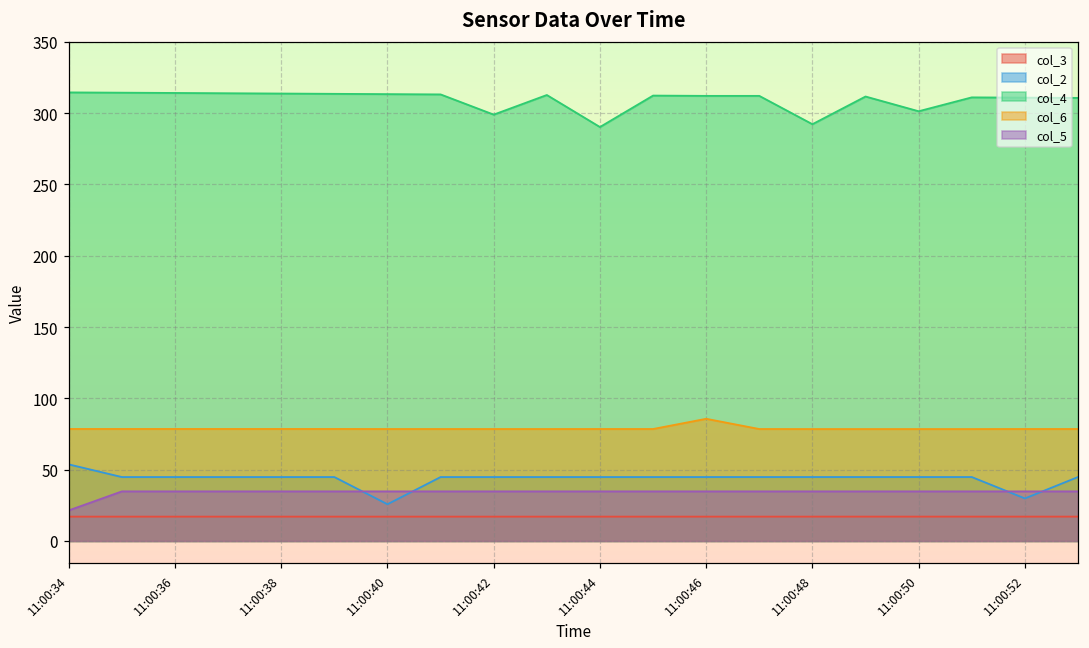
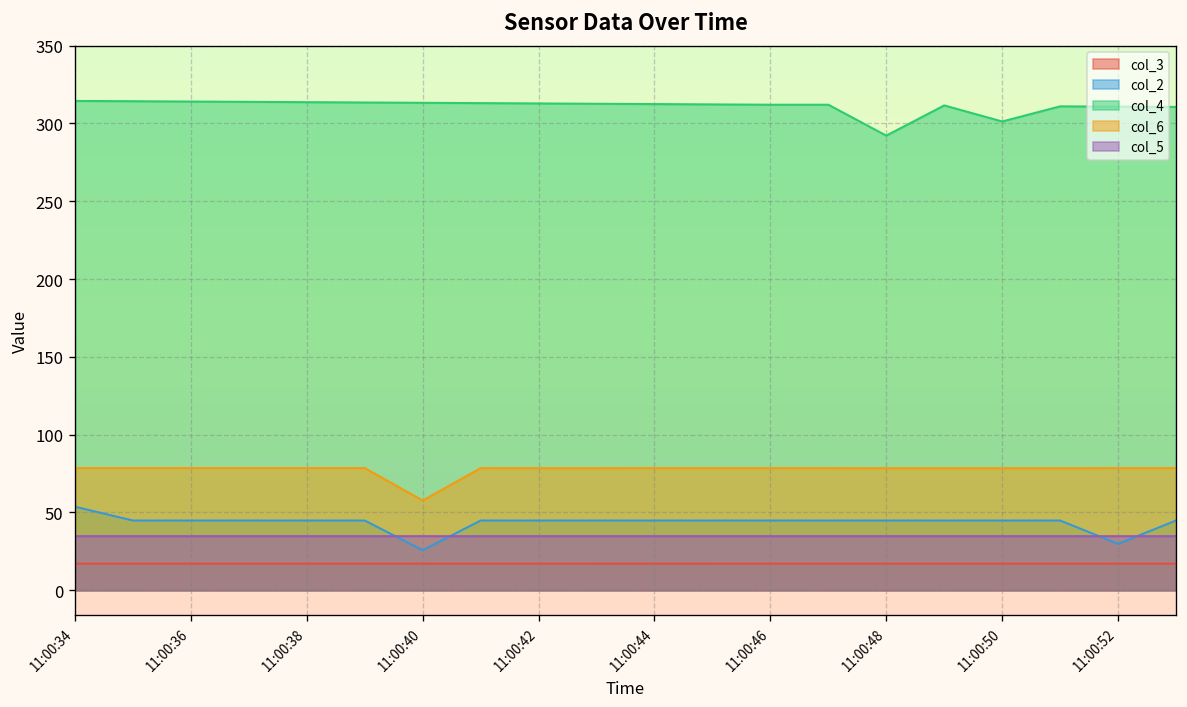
col_5, 11:00:34: 21 -> 35
col_6, 11:00:40: 78 -> 58
col_4, 11:00:42: 299 -> 313
col_4, 11:00:44: 290 -> 312
col_6, 11:00:46: 86 -> 78
